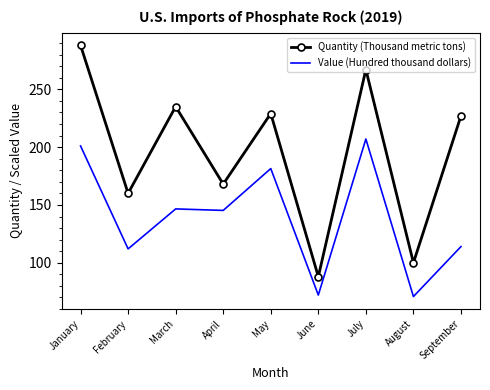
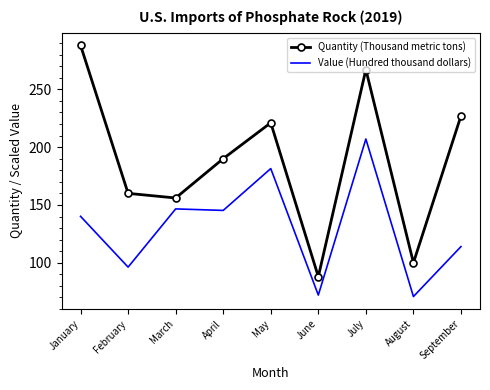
Value (Hundred thousand dollars), January: 201 -> 140
Value (Hundred thousand dollars), February: 112 -> 96
Quantity (Thousand metric tons), March: 235 -> 156
Quantity (Thousand metric tons), April: 168 -> 190
Quantity (Thousand metric tons), May: 229 -> 221
